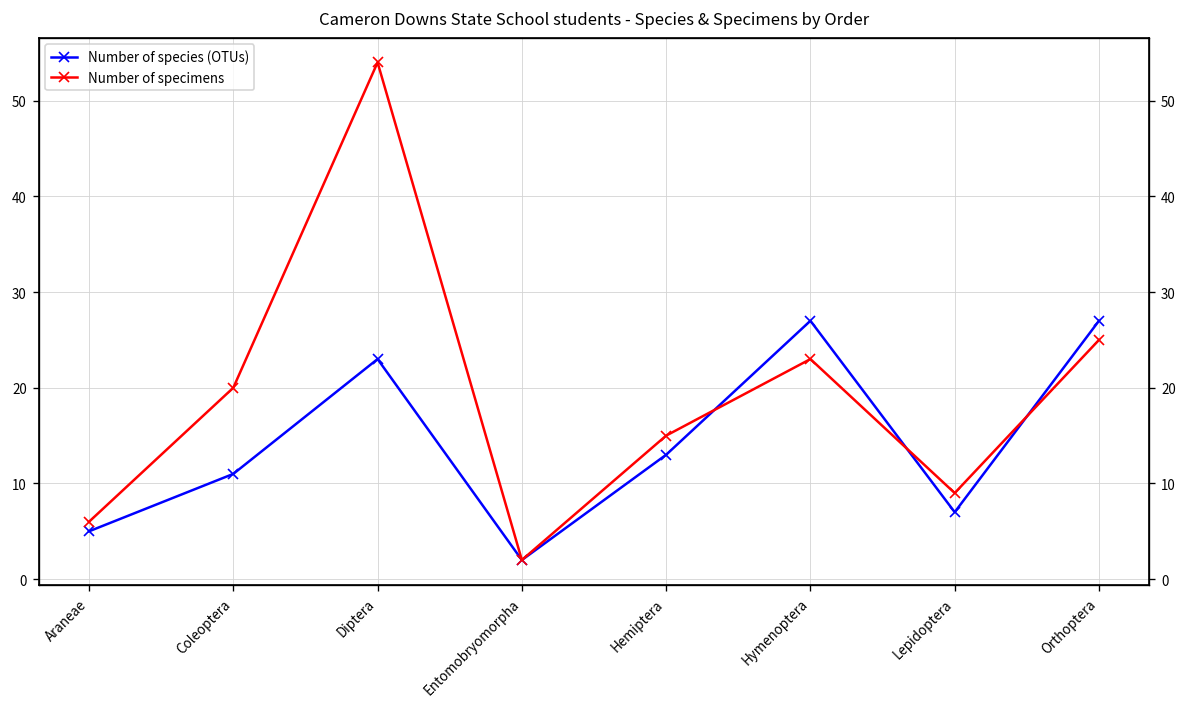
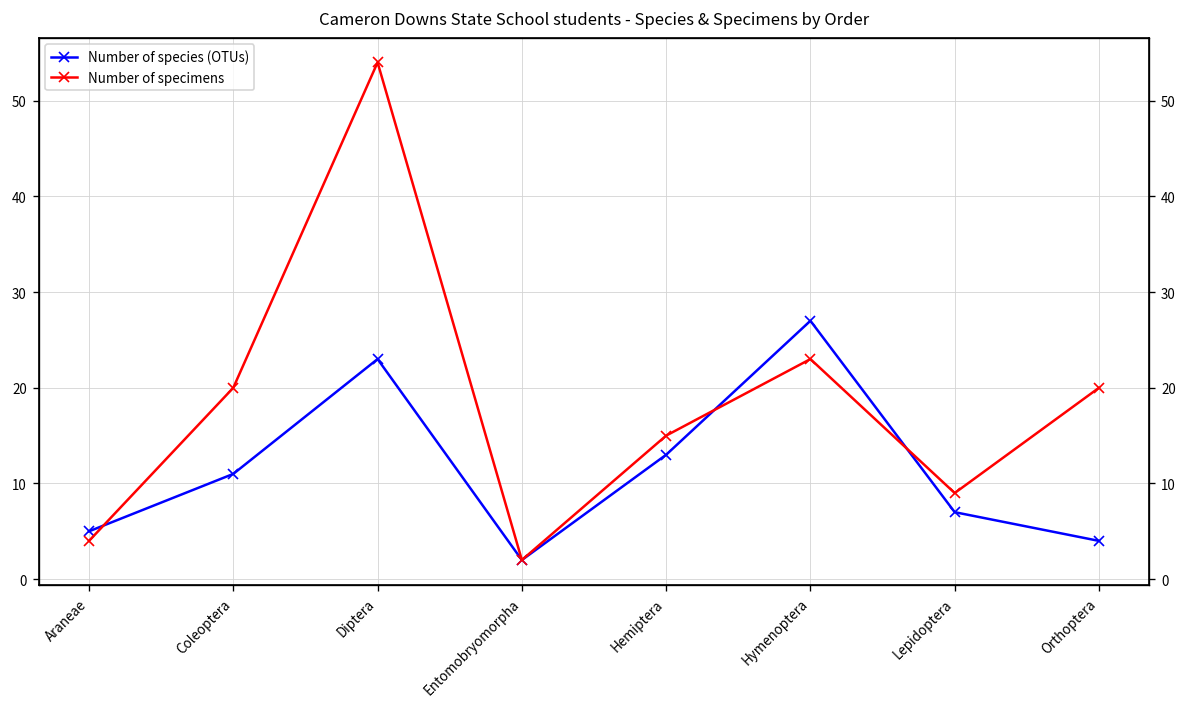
Number of specimens, Araneae: 6 -> 4
Number of species (OTUs), Orthoptera: 27 -> 4
Number of specimens, Orthoptera: 25 -> 20
